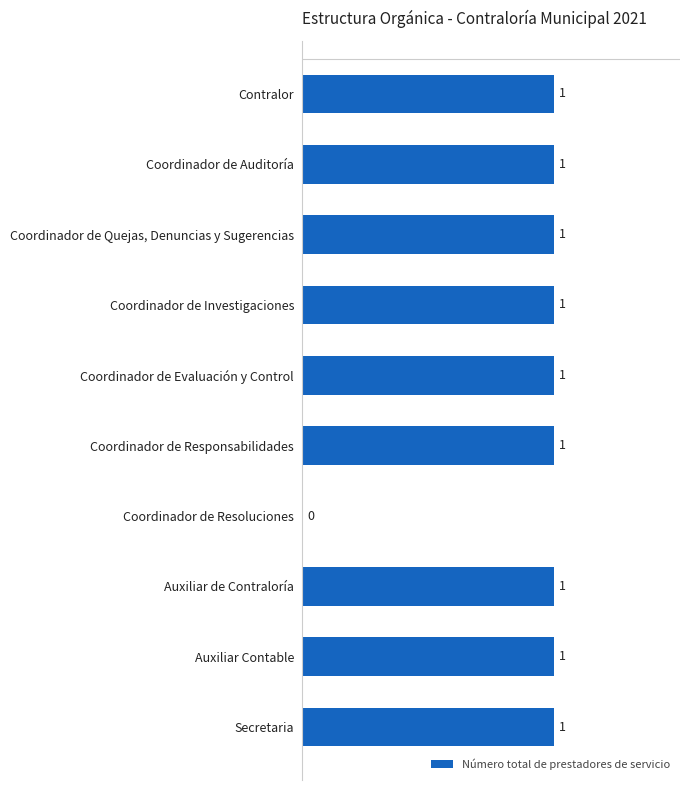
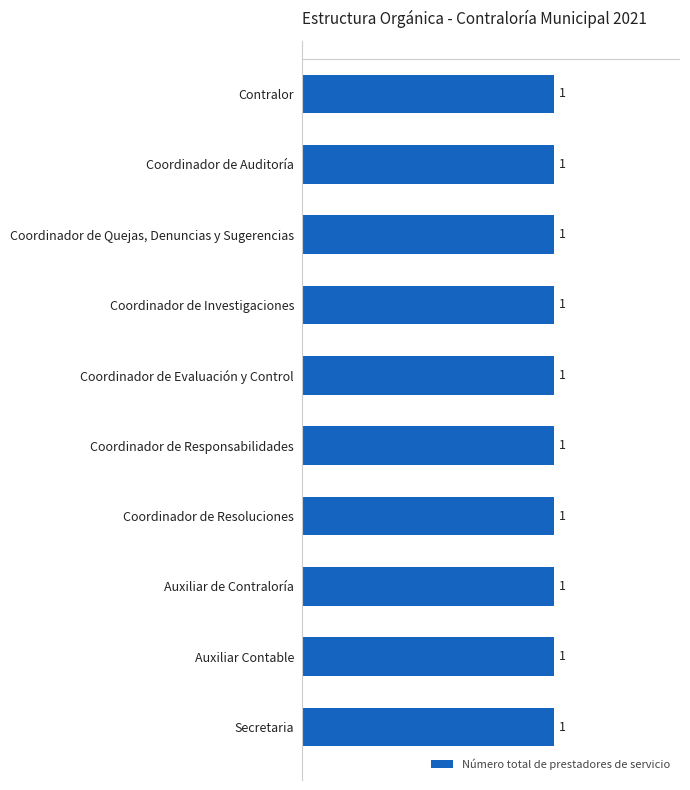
Coordinador de Resoluciones: 0 -> 1
